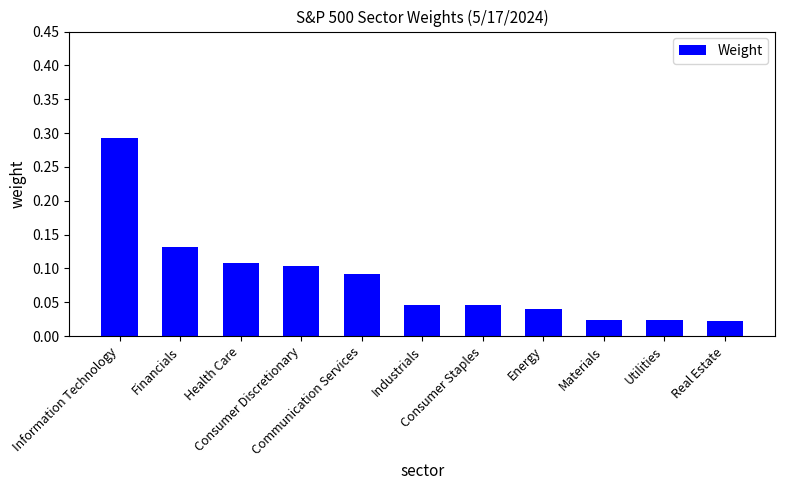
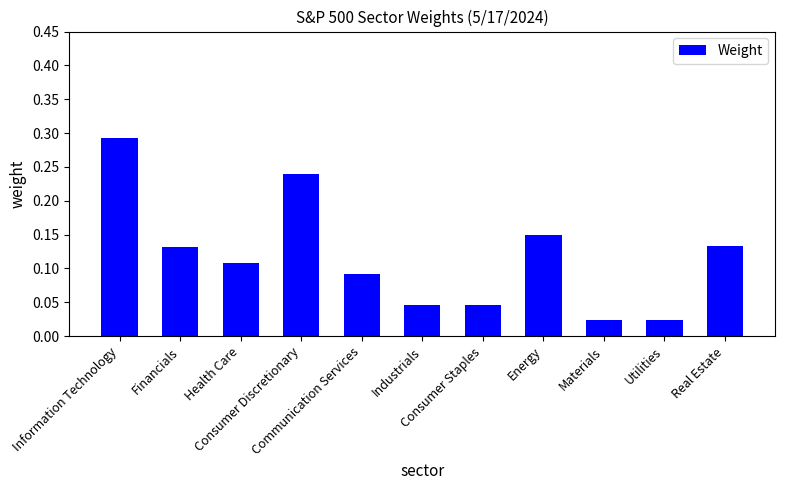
Consumer Discretionary: 0.10 -> 0.24
Energy: 0.04 -> 0.15
Real Estate: 0.02 -> 0.13
